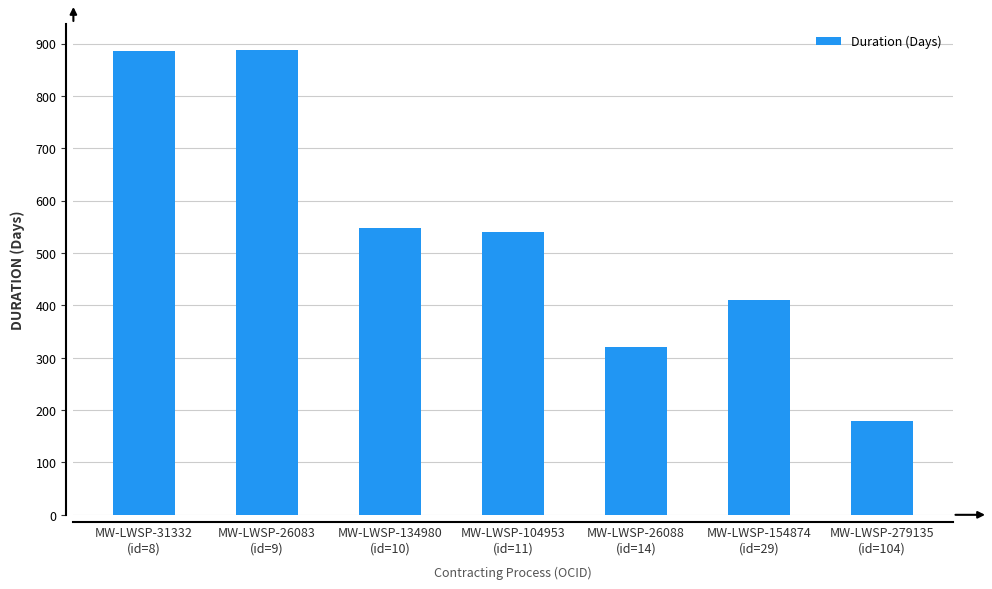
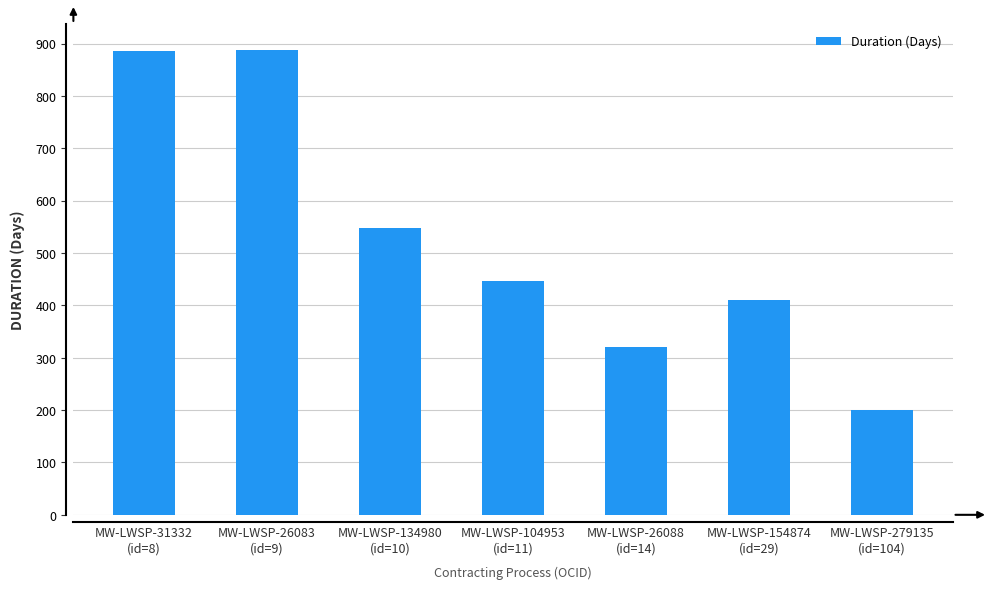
MW-LWSP-104953 (id=11): 540 -> 450
MW-LWSP-279135 (id=104): 180 -> 200
